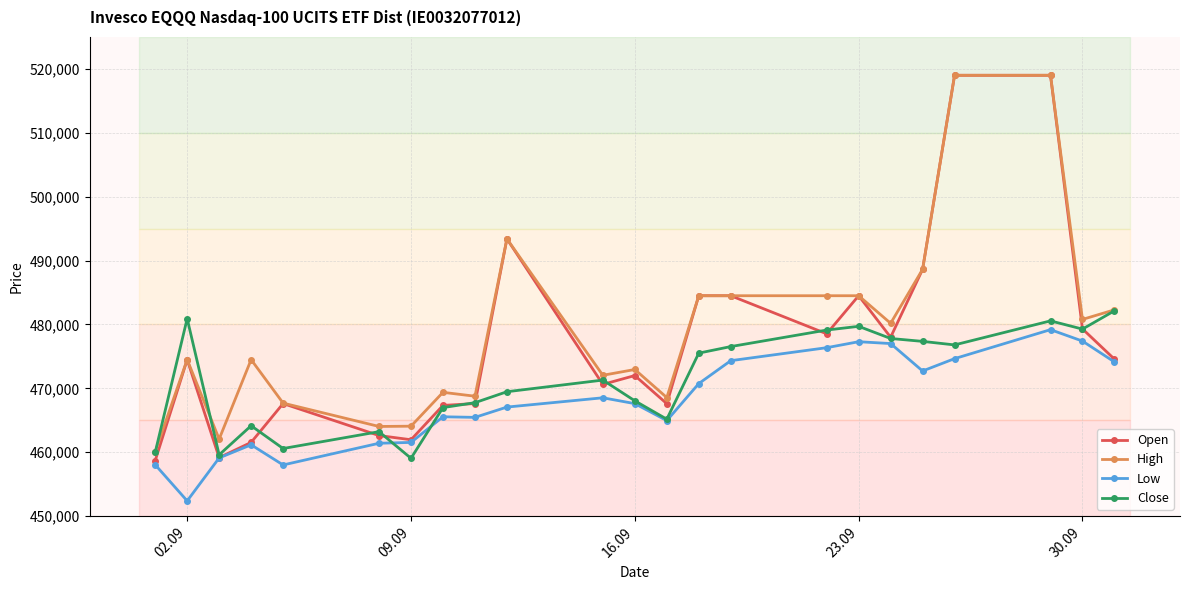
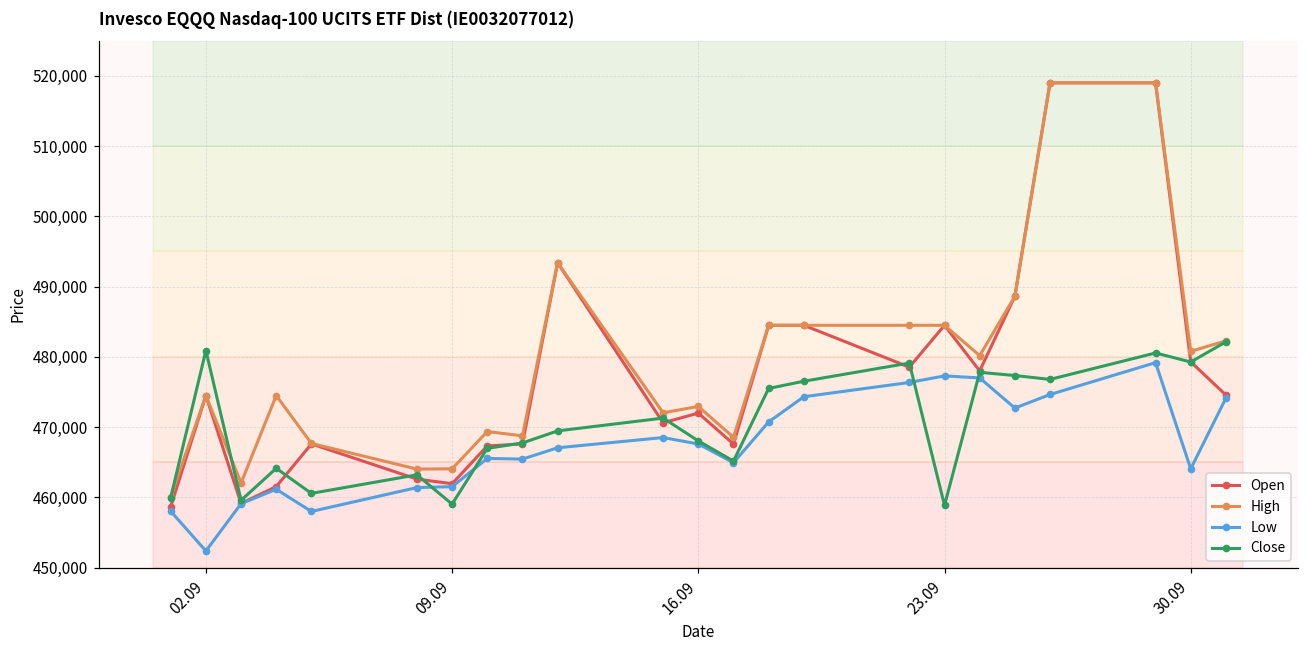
Close, 23.09: 480,000 -> 459,000
Low, 30.09: 477,000 -> 464,000
